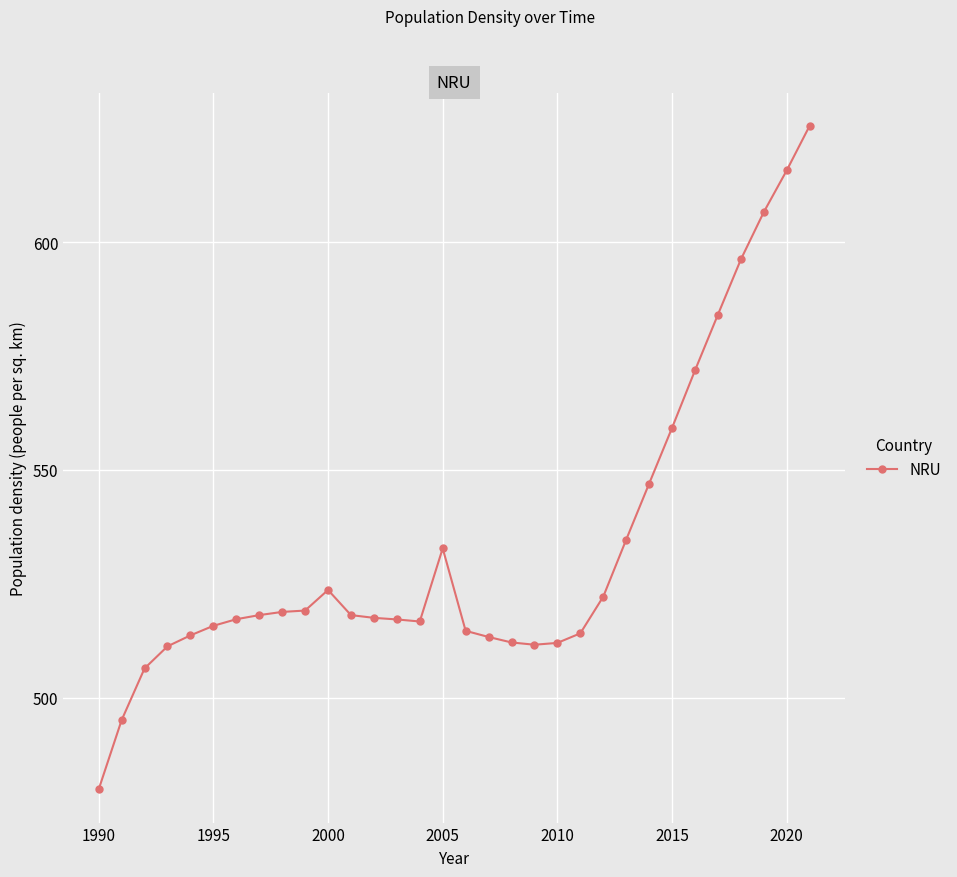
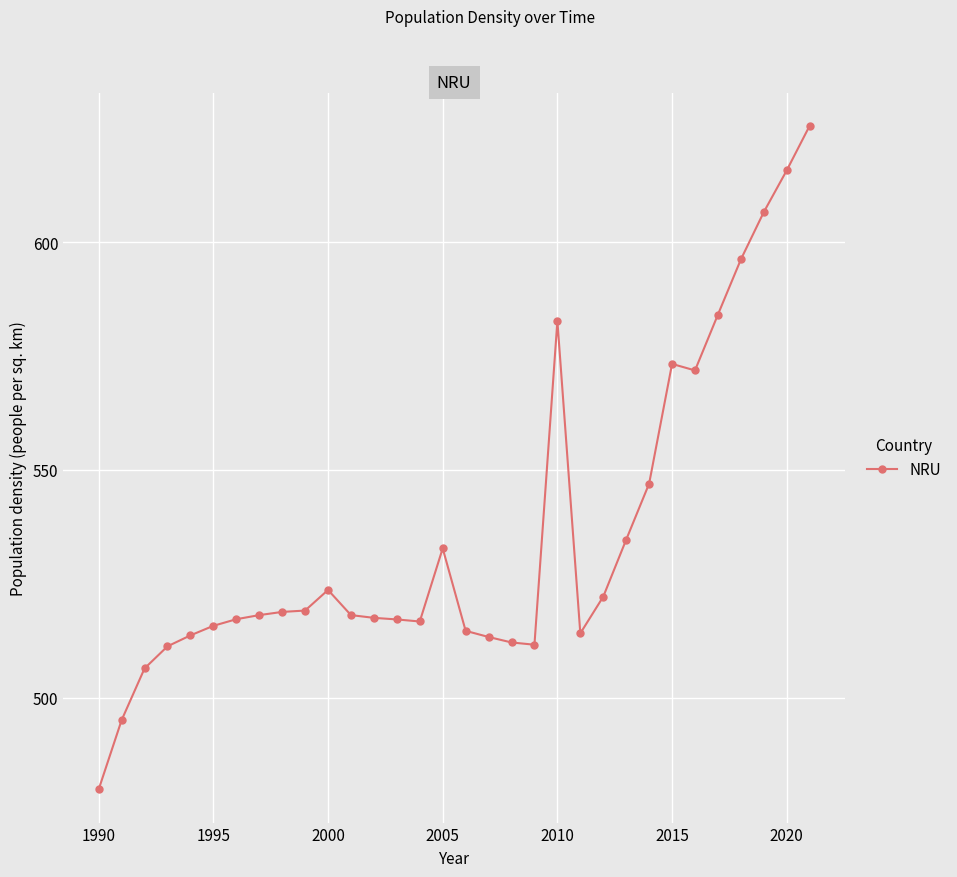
2010: 512 -> 583
2015: 559 -> 573
